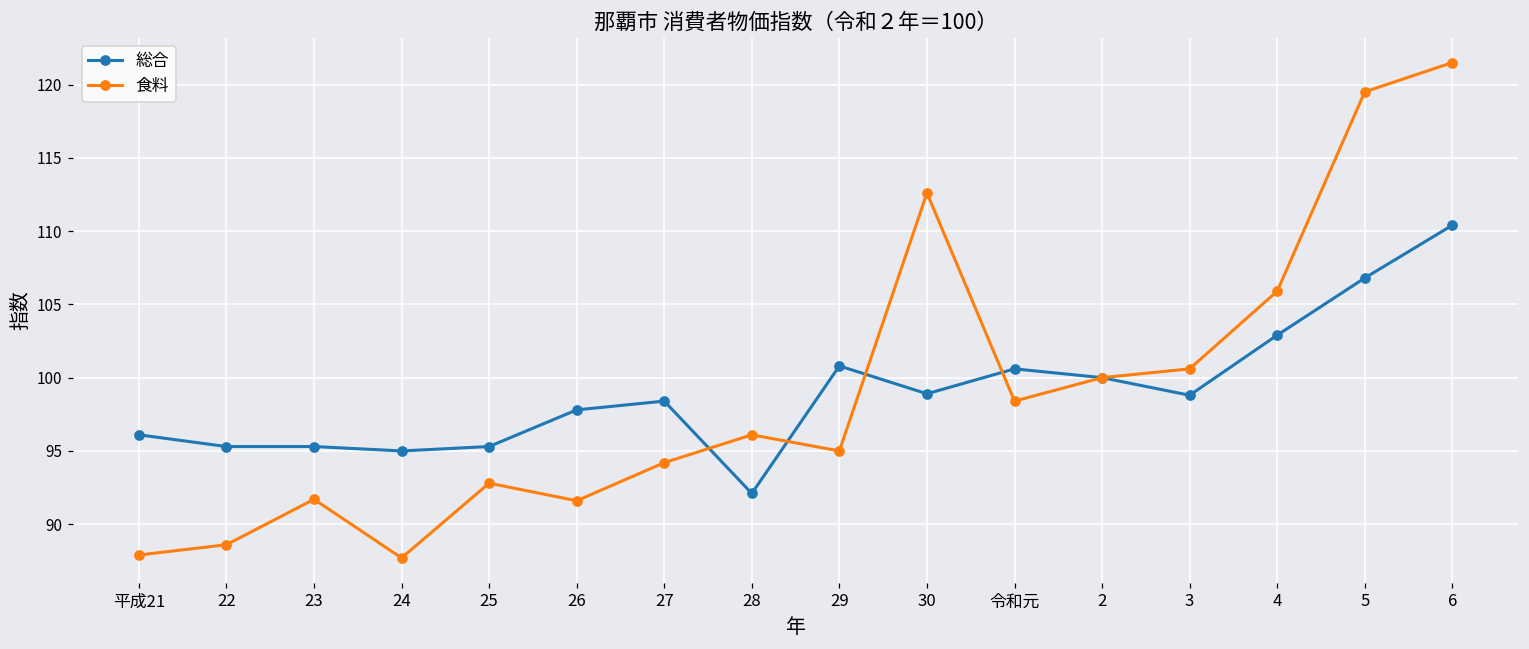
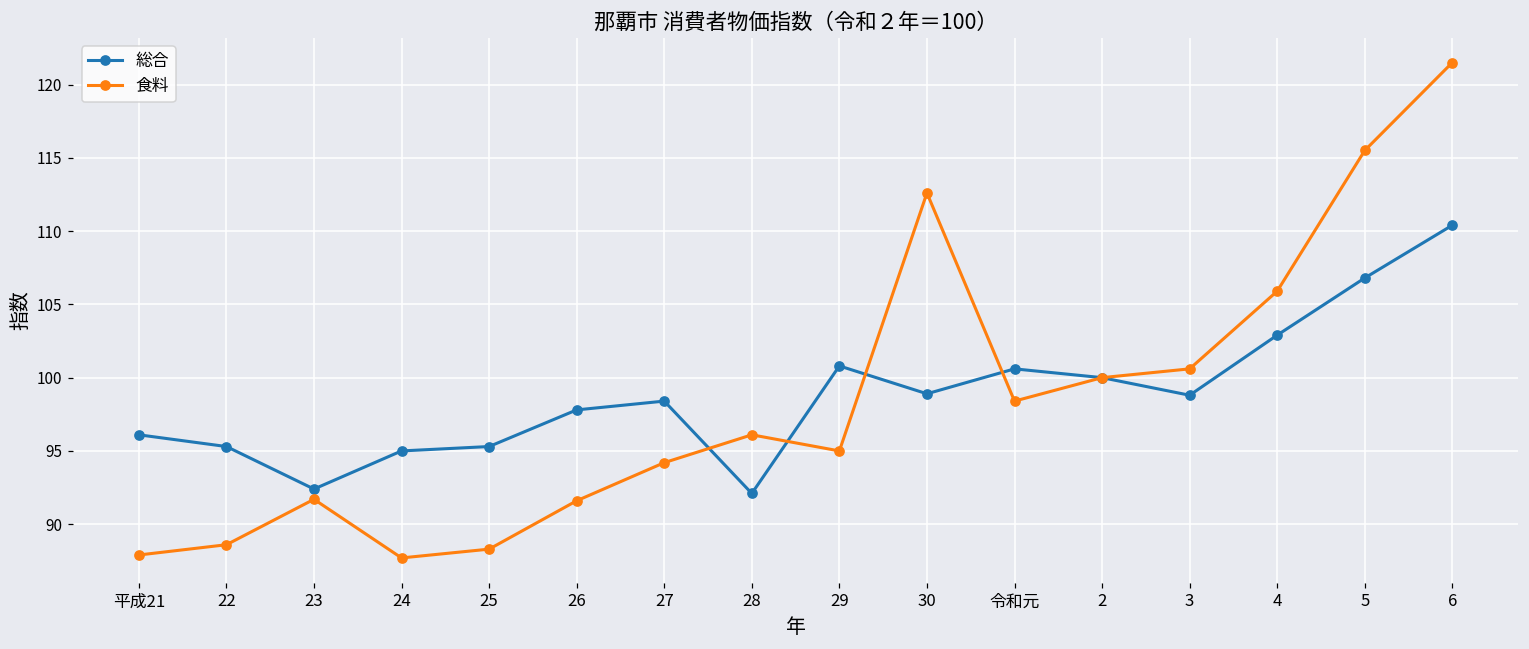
総合, 23: 95.3 -> 92.4
食料, 25: 92.8 -> 88.3
食料, 5: 119.5 -> 115.5
